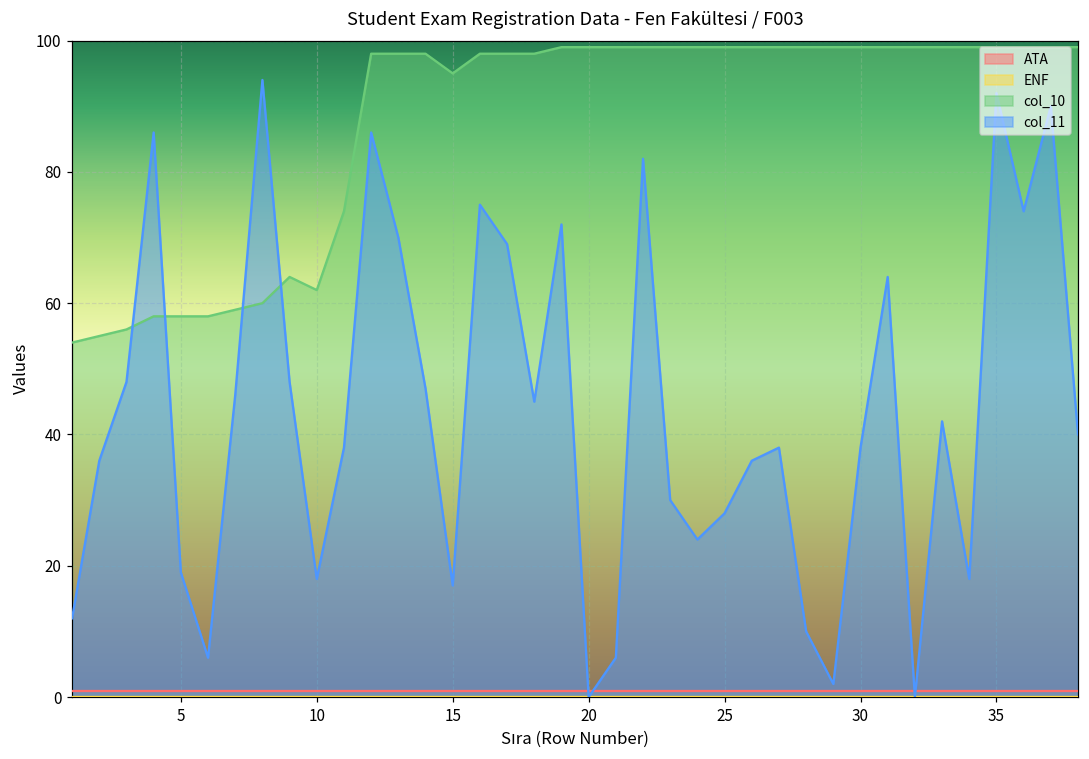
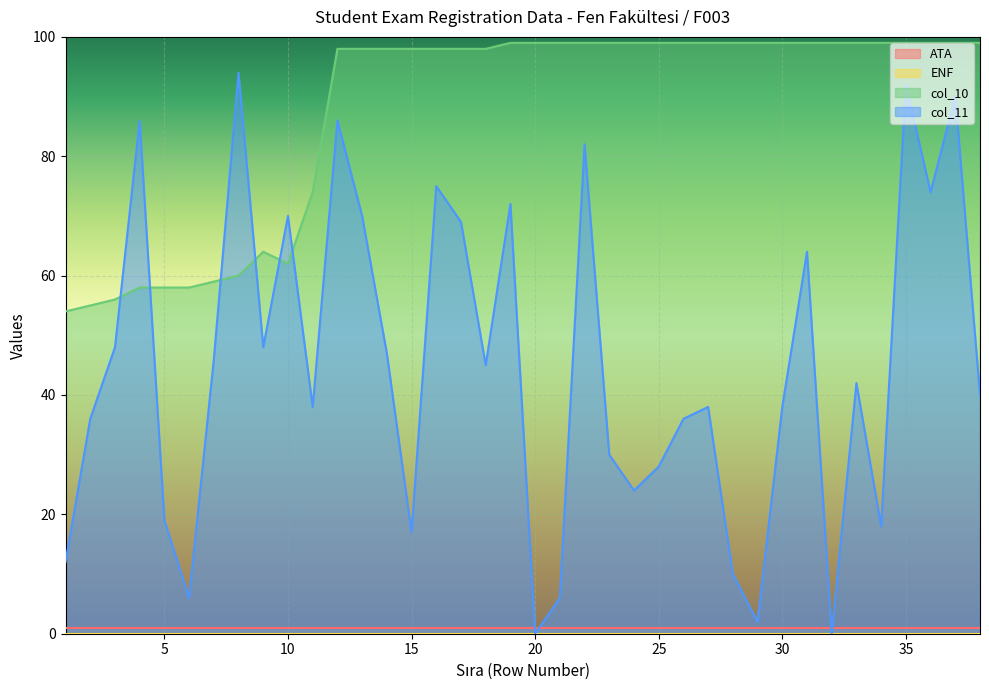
col_11, 10: 18 -> 70
col_10, 15: 95 -> 98
